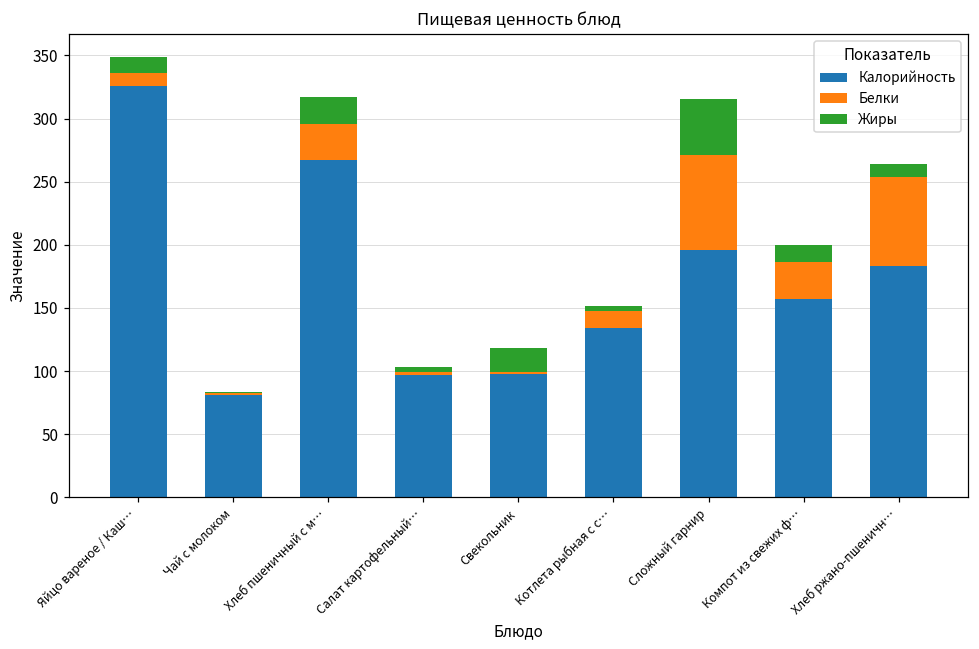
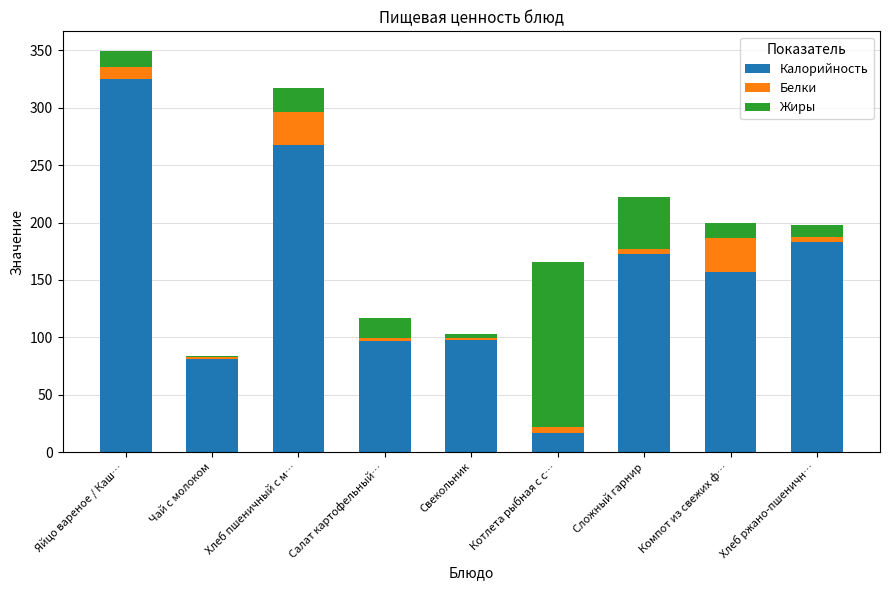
Жиры, Салат картофельный…: 4 -> 18
Жиры, Свекольник: 19 -> 4
Калорийность, Котлета рыбная с с…: 135 -> 16
Белки, Котлета рыбная с с…: 13 -> 5
Жиры, Котлета рыбная с с…: 4 -> 144
Калорийность, Сложный гарнир: 196 -> 173
Белки, Сложный гарнир: 75 -> 4
Белки, Хлеб ржано-пшеничн…: 71 -> 5
